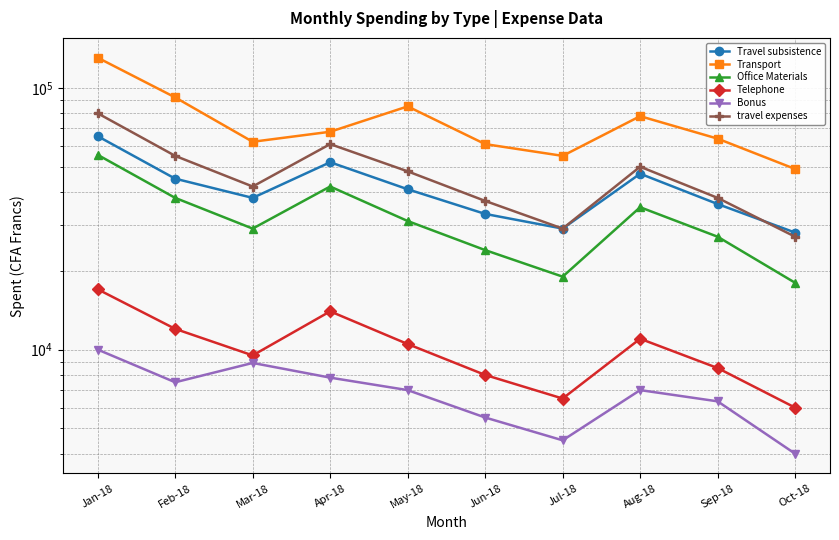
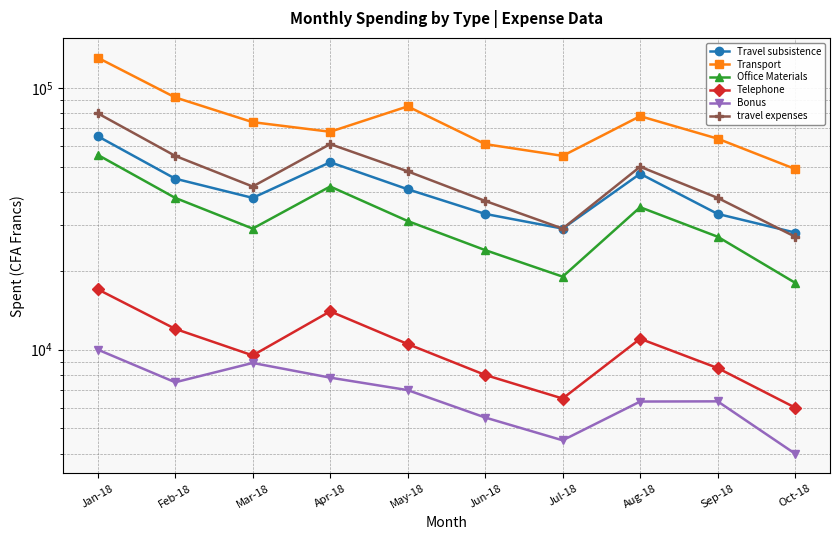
Transport, Mar-18: 62000 -> 74000
Bonus, Aug-18: 7000 -> 6300
Travel subsistence, Sep-18: 36000 -> 33000
